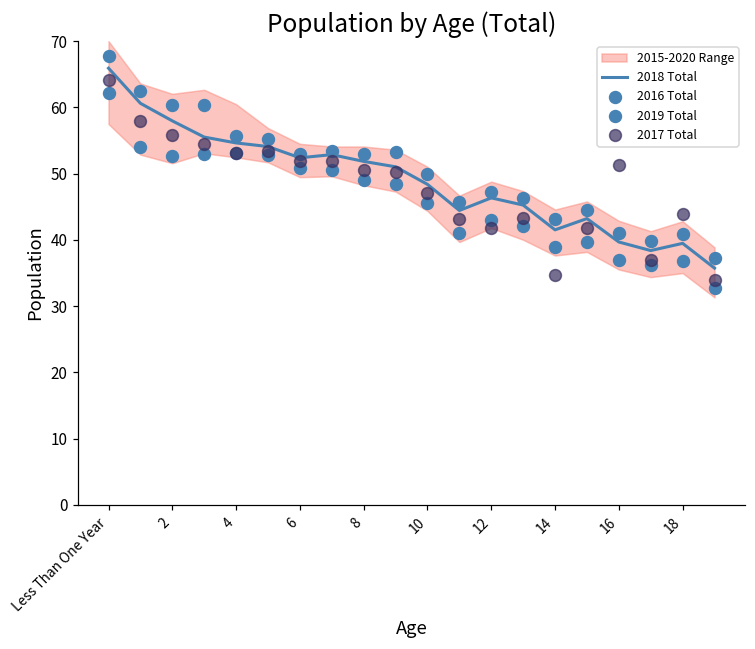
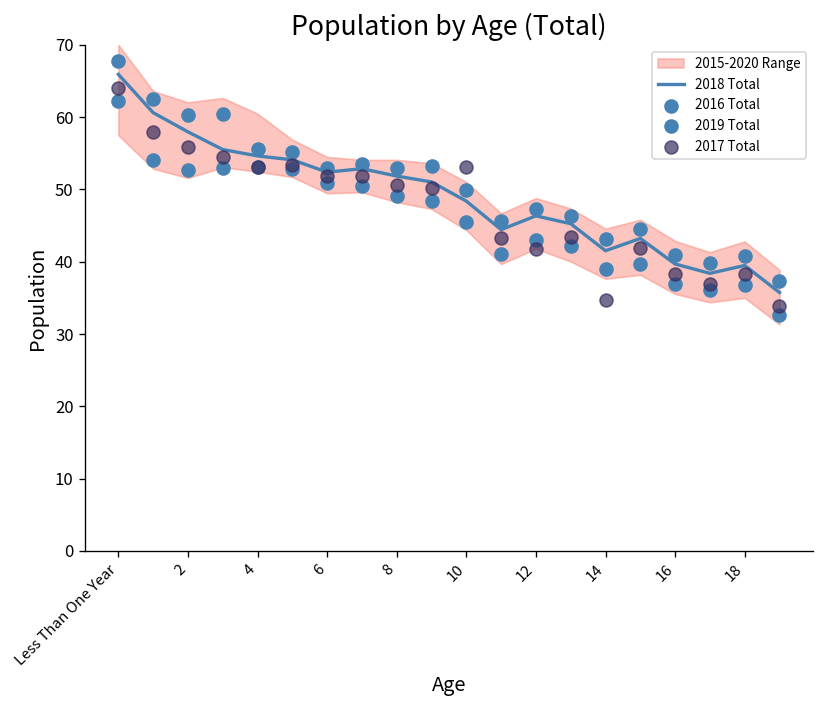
2017 Total, 10: 47 -> 53
2017 Total, 16: 51 -> 38
2017 Total, 18: 44 -> 38
